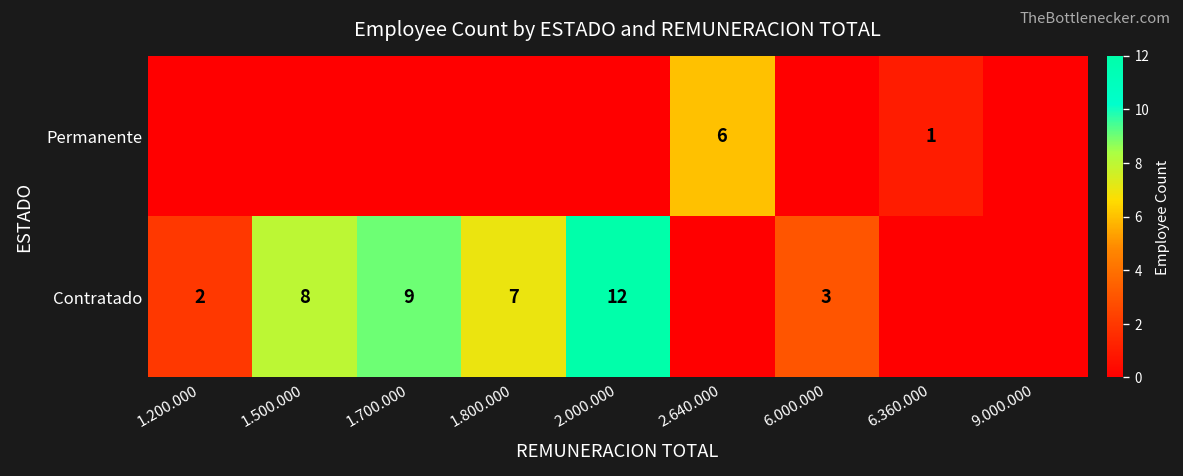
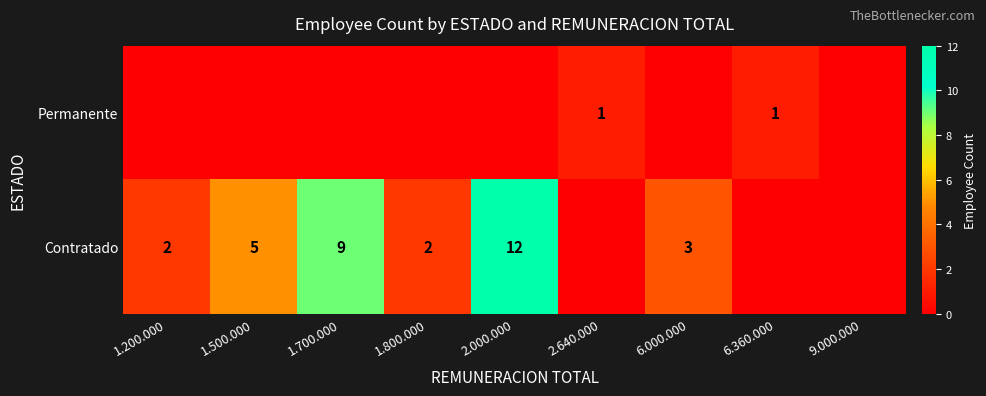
Permanente, 2.640.000: 6 -> 1
Contratado, 1.500.000: 8 -> 5
Contratado, 1.800.000: 7 -> 2
